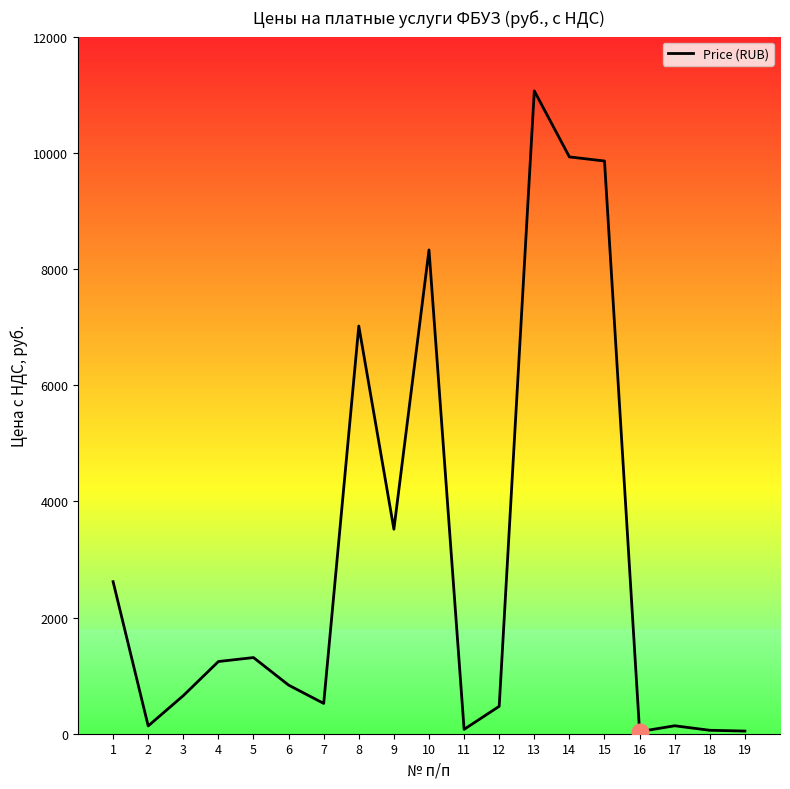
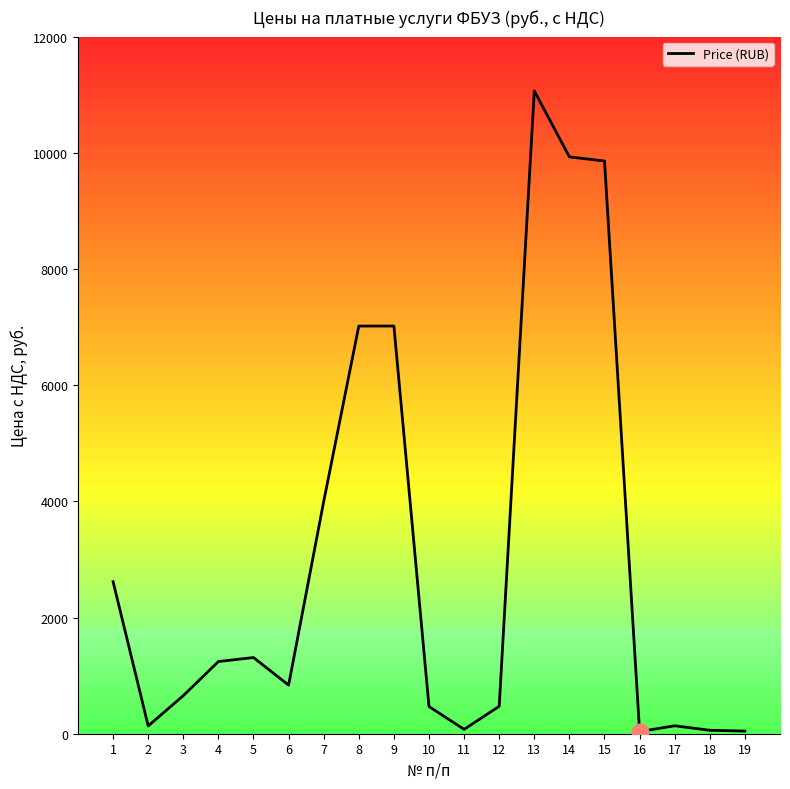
Price (RUB), 7: 500 -> 4000
Price (RUB), 9: 3500 -> 7000
Price (RUB), 10: 8300 -> 500
